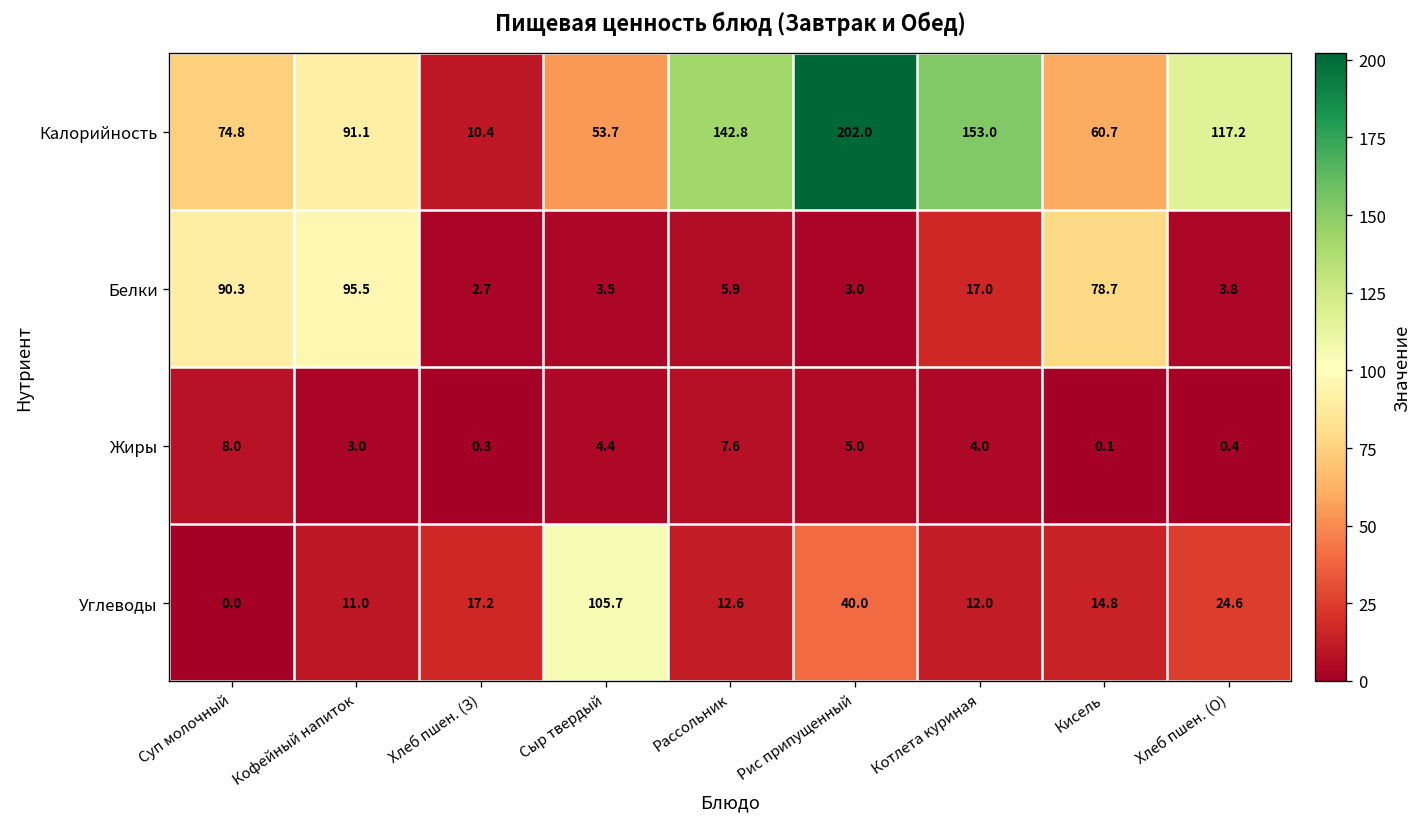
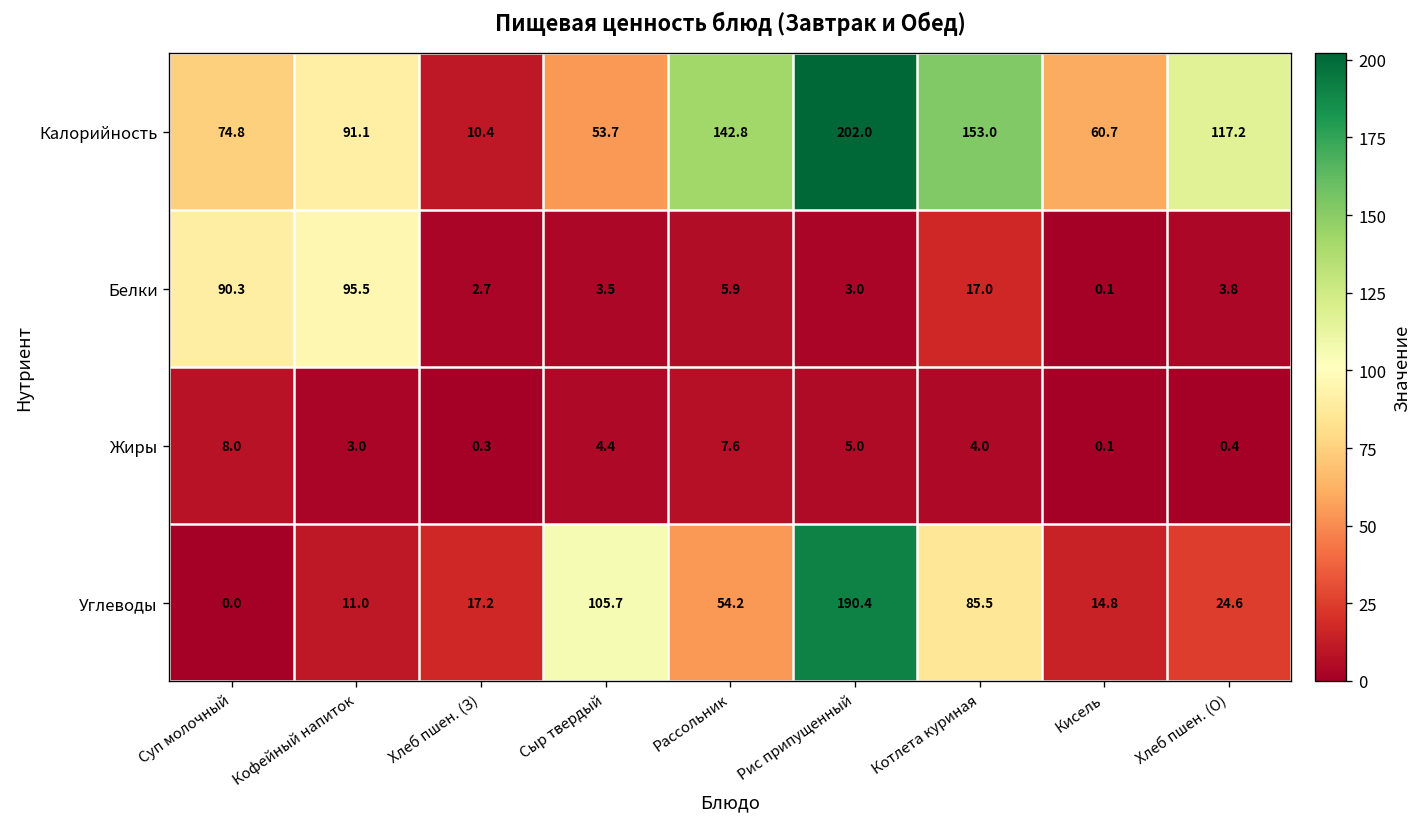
Белки, Кисель: 78.7 -> 0.1
Углеводы, Рассольник: 12.6 -> 54.2
Углеводы, Рис припущенный: 40.0 -> 190.4
Углеводы, Котлета куриная: 12.0 -> 85.5
